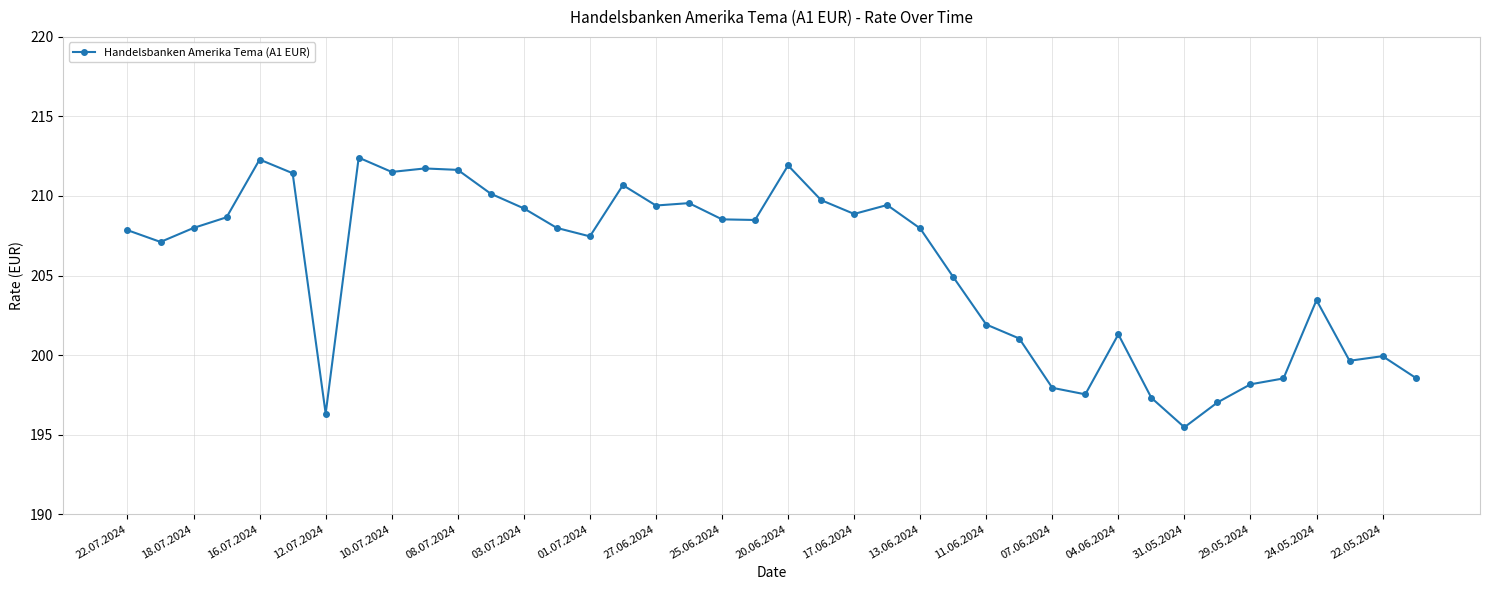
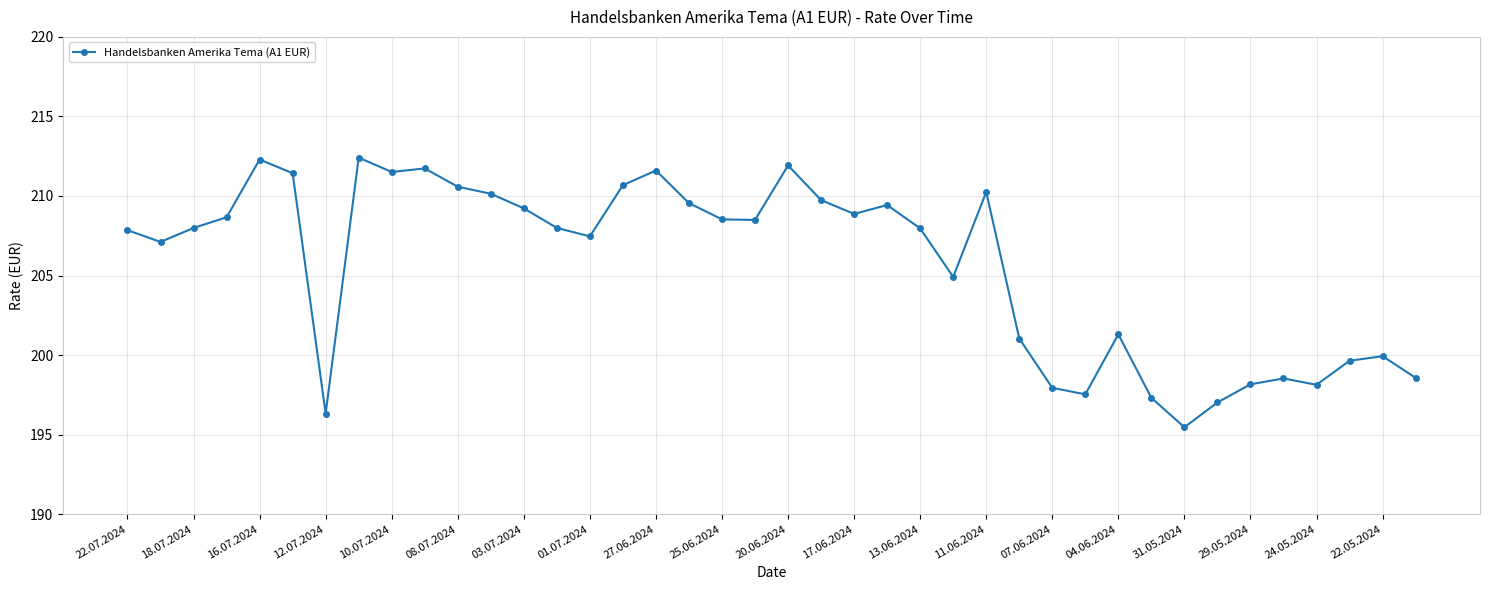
08.07.2024: 211.6 -> 210.6
27.06.2024: 209.4 -> 211.6
11.06.2024: 201.9 -> 210.3
24.05.2024: 203.5 -> 198.1
